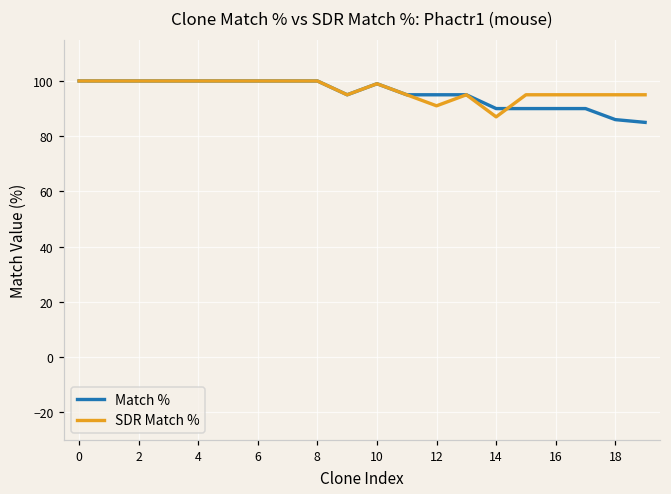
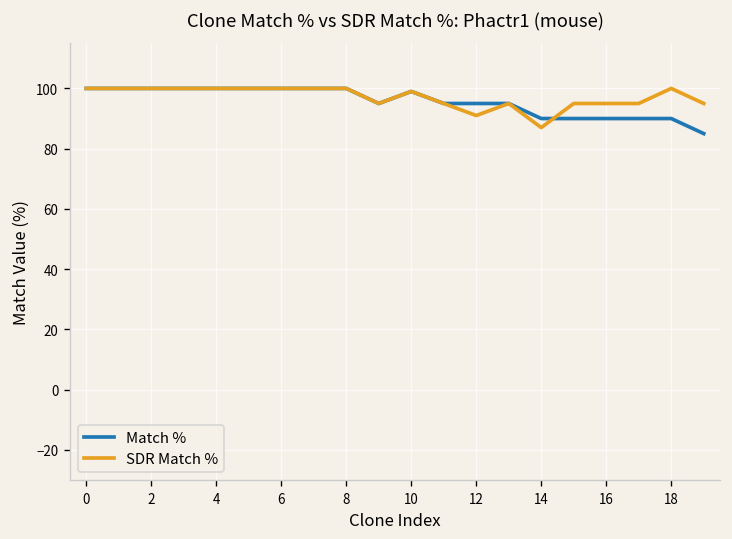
Match %, 18: 86 -> 90
SDR Match %, 18: 95 -> 100
